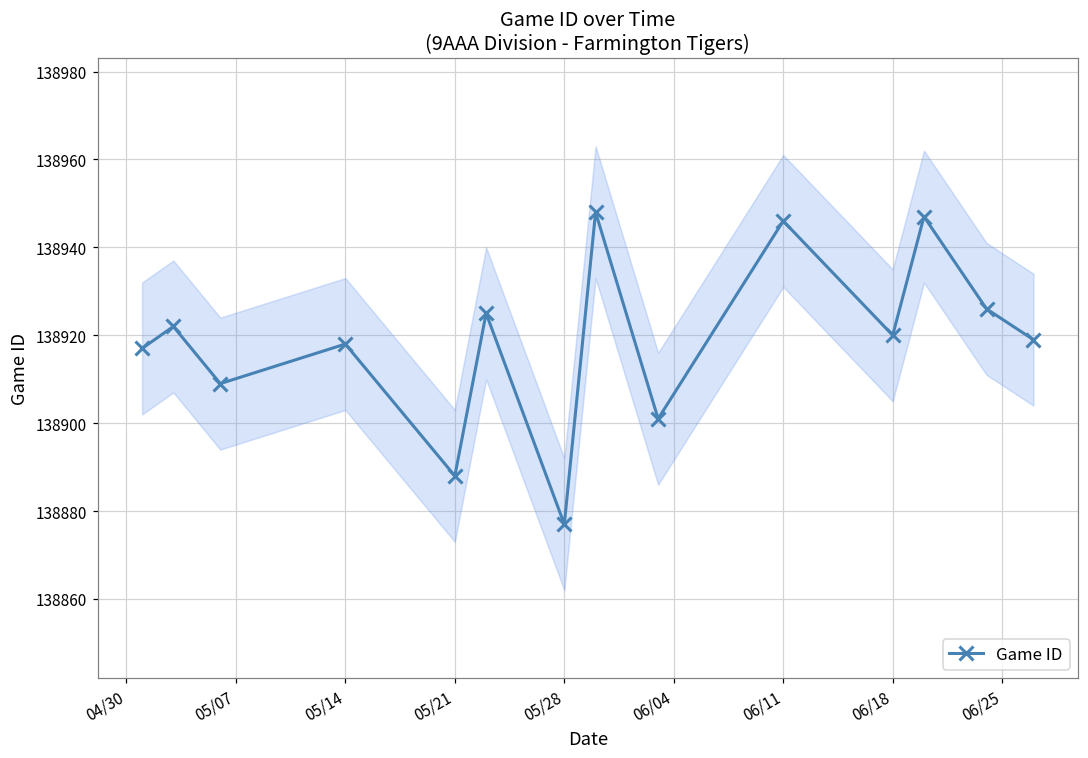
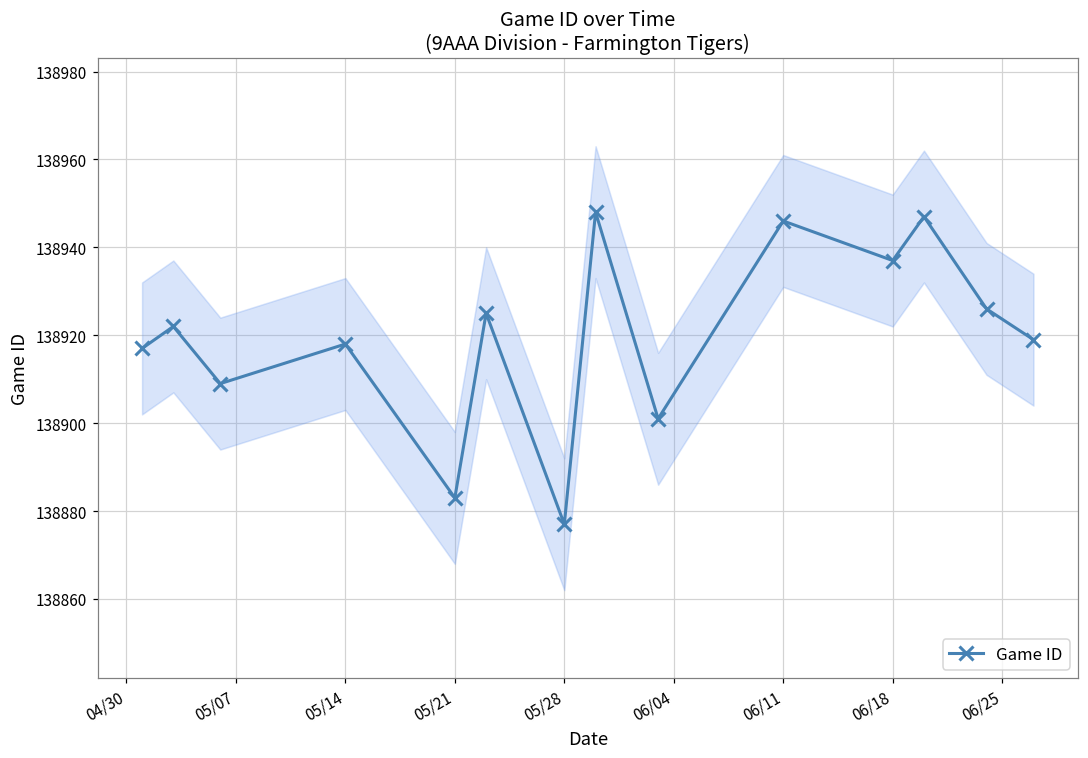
Game ID, 05/21: 138888 -> 138883
Game ID, 06/18: 138920 -> 138937
